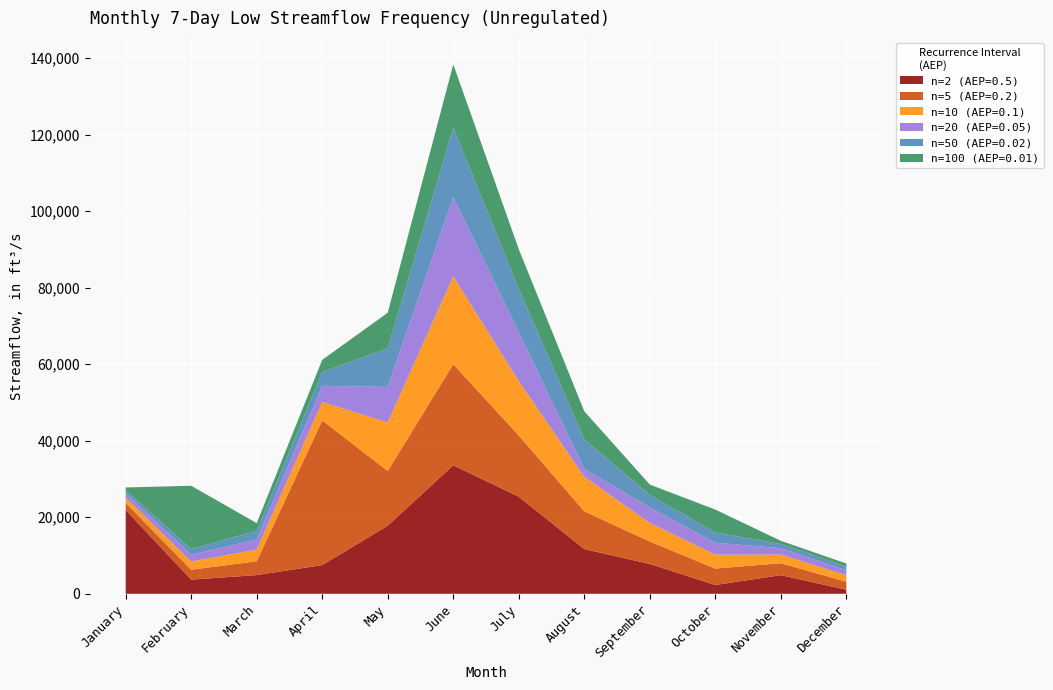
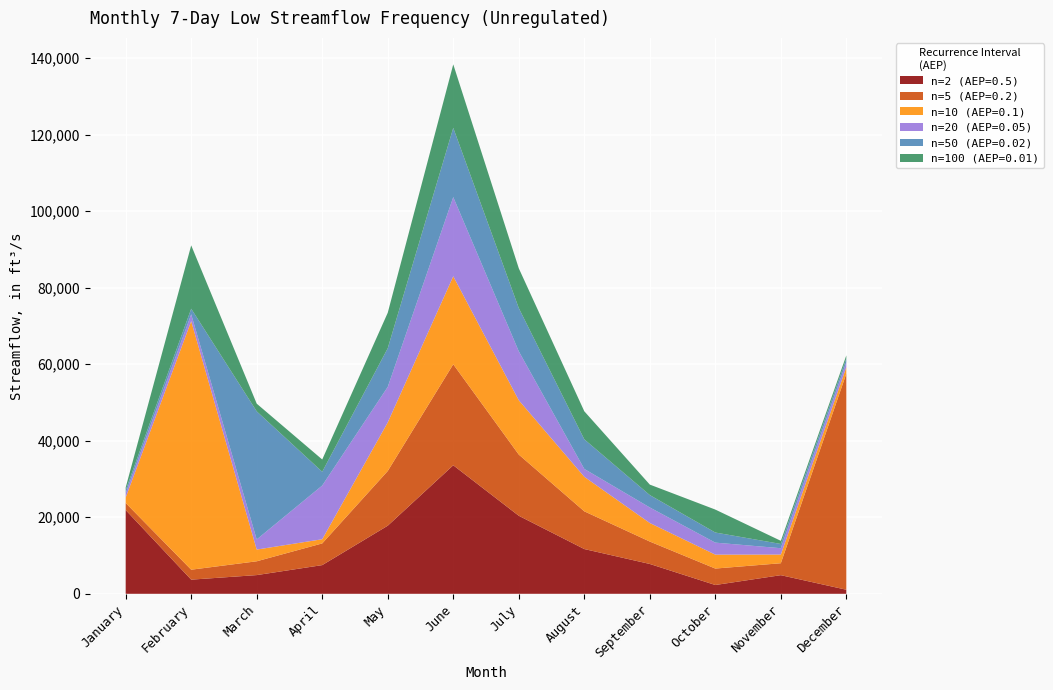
n=10 (AEP=0.1), February: 2,000 -> 65,000
n=50 (AEP=0.02), March: 2,000 -> 33,000
n=5 (AEP=0.2), April: 38,000 -> 6,000
n=10 (AEP=0.1), April: 5,000 -> 1,000
n=20 (AEP=0.05), April: 4,000 -> 14,000
n=2 (AEP=0.5), July: 25,000 -> 20,000
n=5 (AEP=0.2), December: 2,000 -> 56,000
